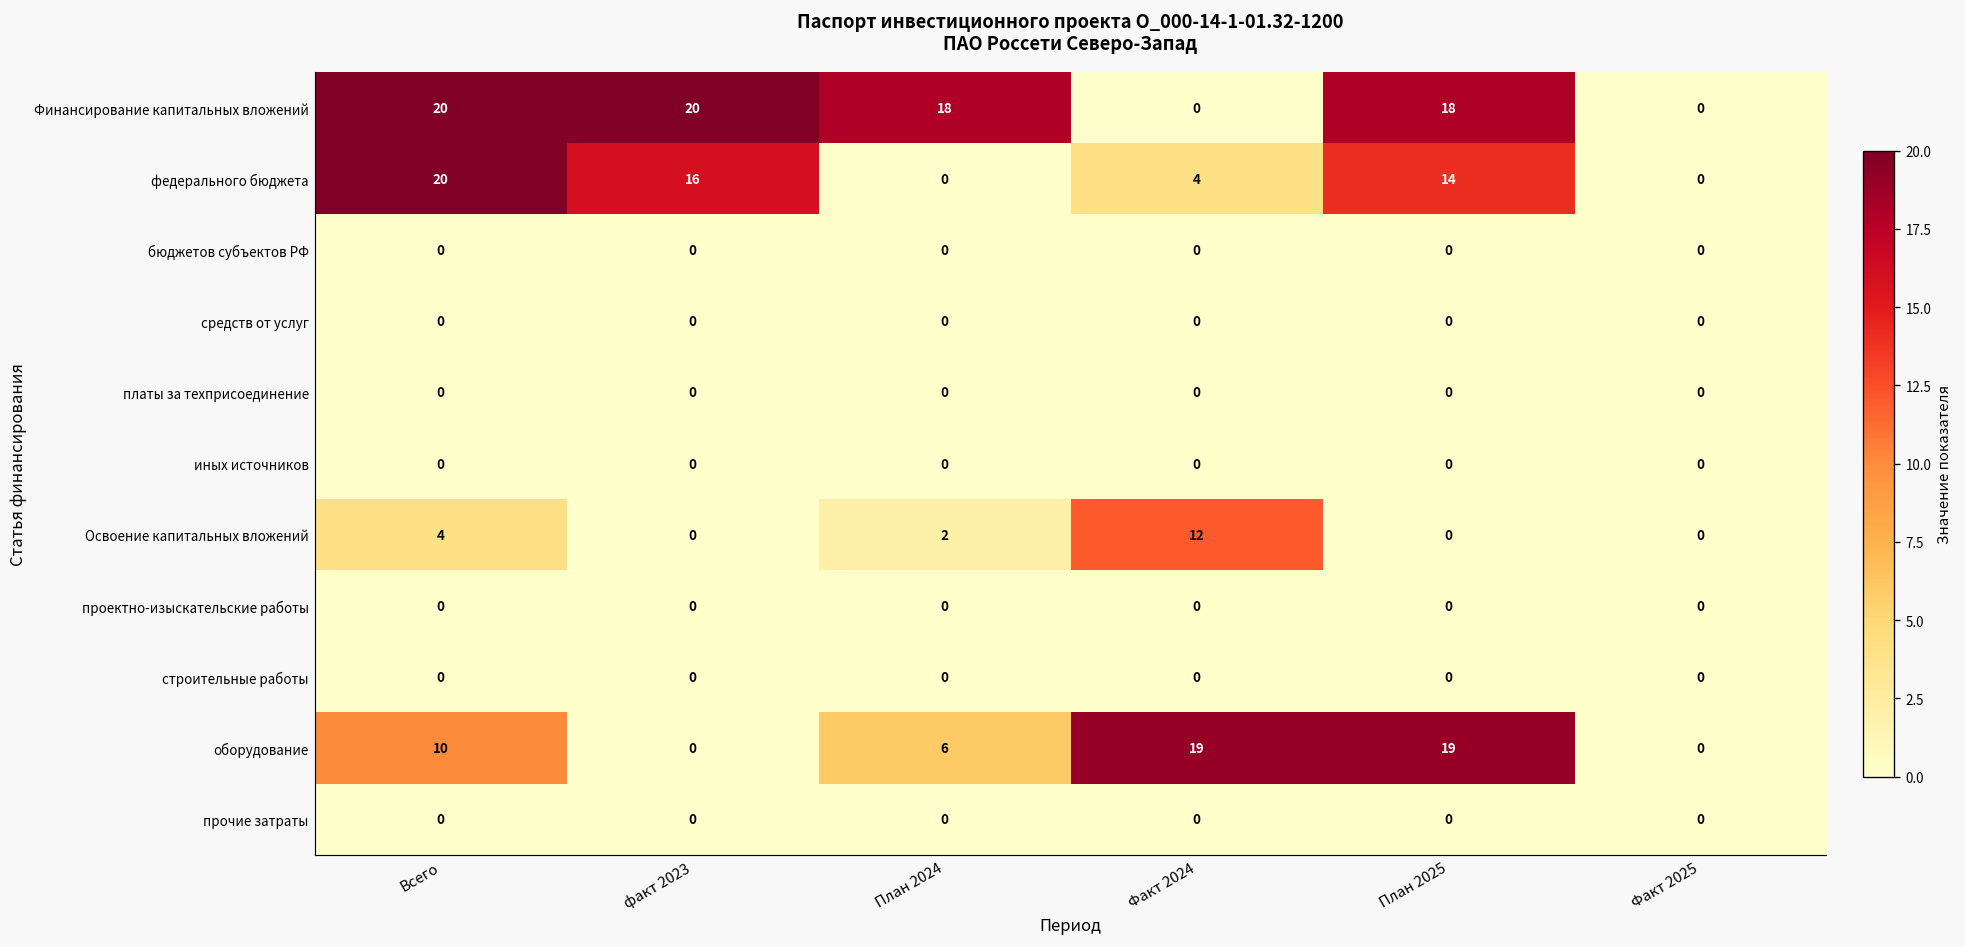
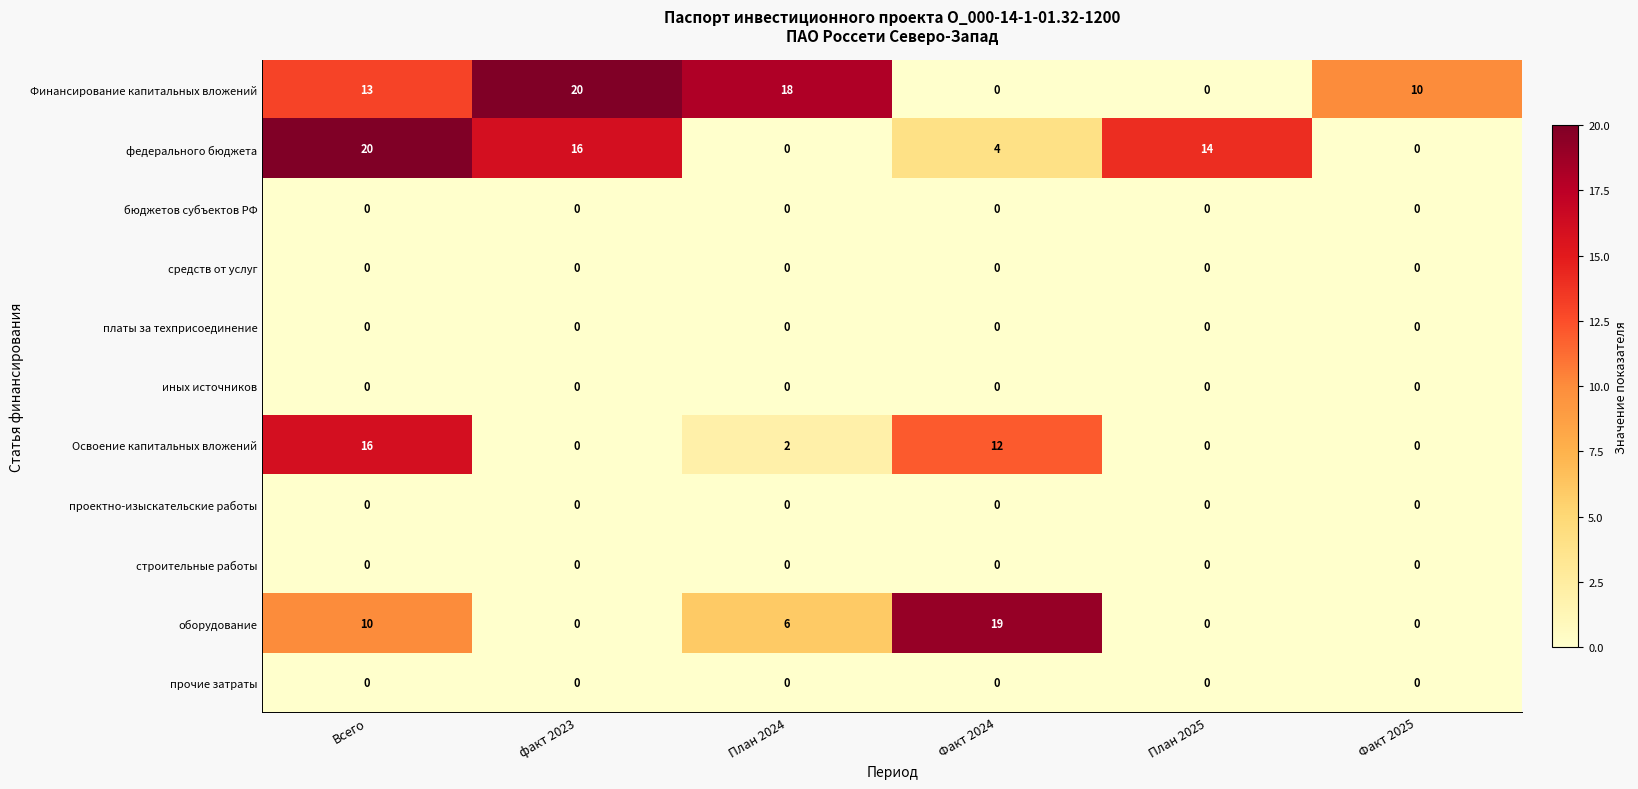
Финансирование капитальных вложений, Всего: 20 -> 13
Финансирование капитальных вложений, План 2025: 18 -> 0
Финансирование капитальных вложений, Факт 2025: 0 -> 10
Освоение капитальных вложений, Всего: 4 -> 16
оборудование, План 2025: 19 -> 0
